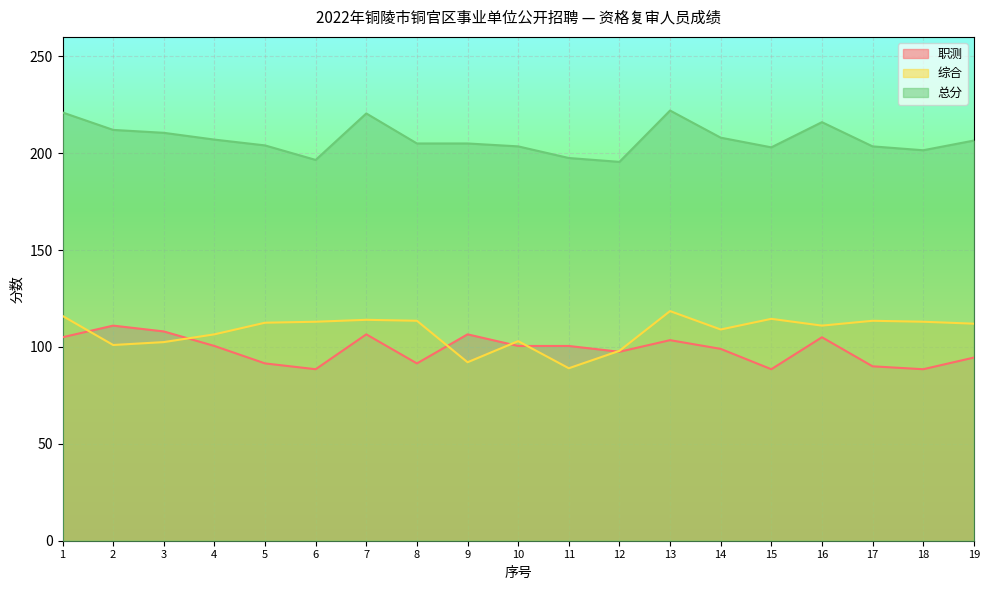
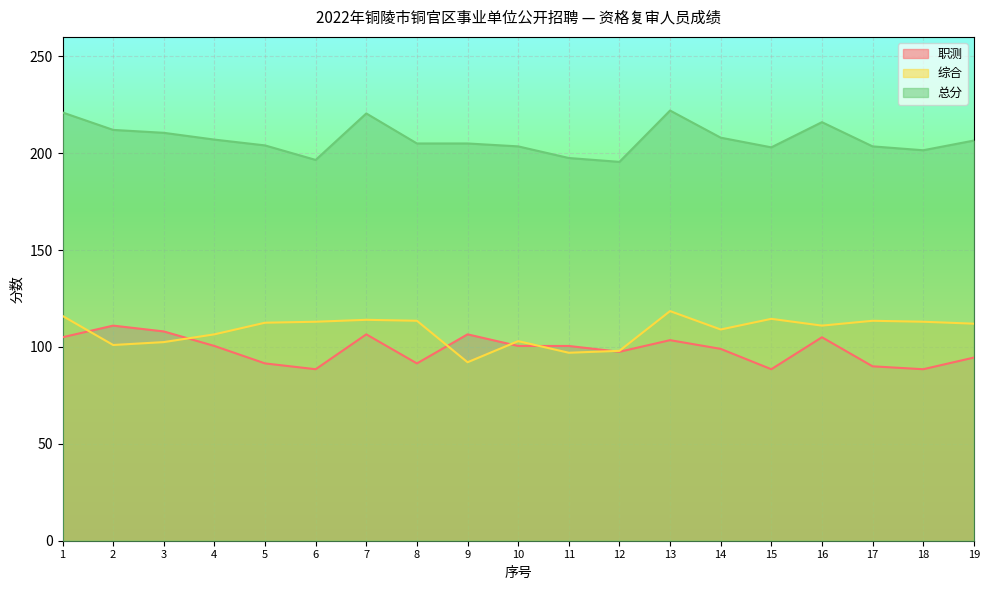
综合, 11: 89 -> 97
